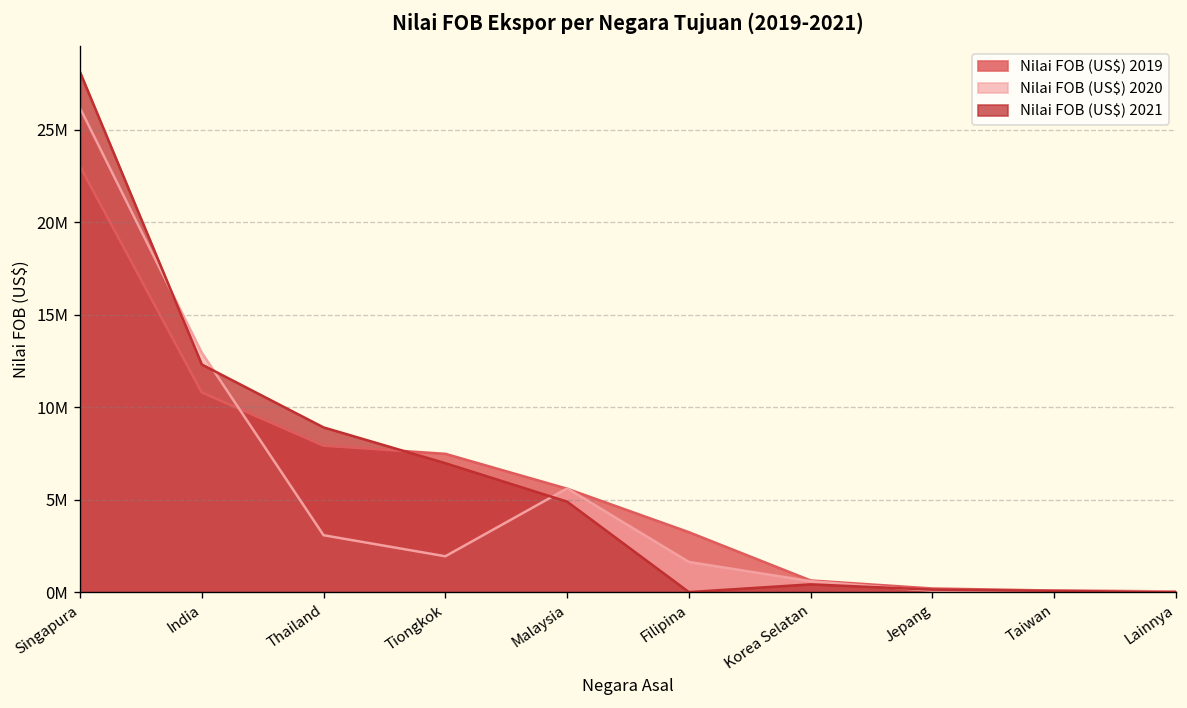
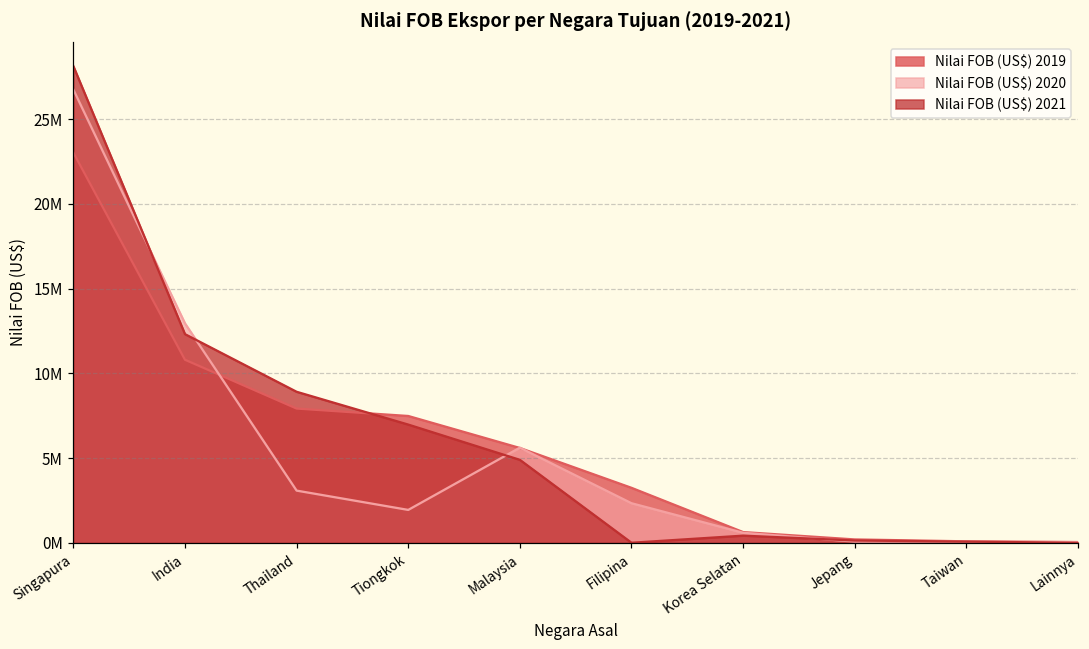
Nilai FOB (US$) 2020, Singapura: 26200000 -> 26700000
Nilai FOB (US$) 2020, Filipina: 1600000 -> 2300000
